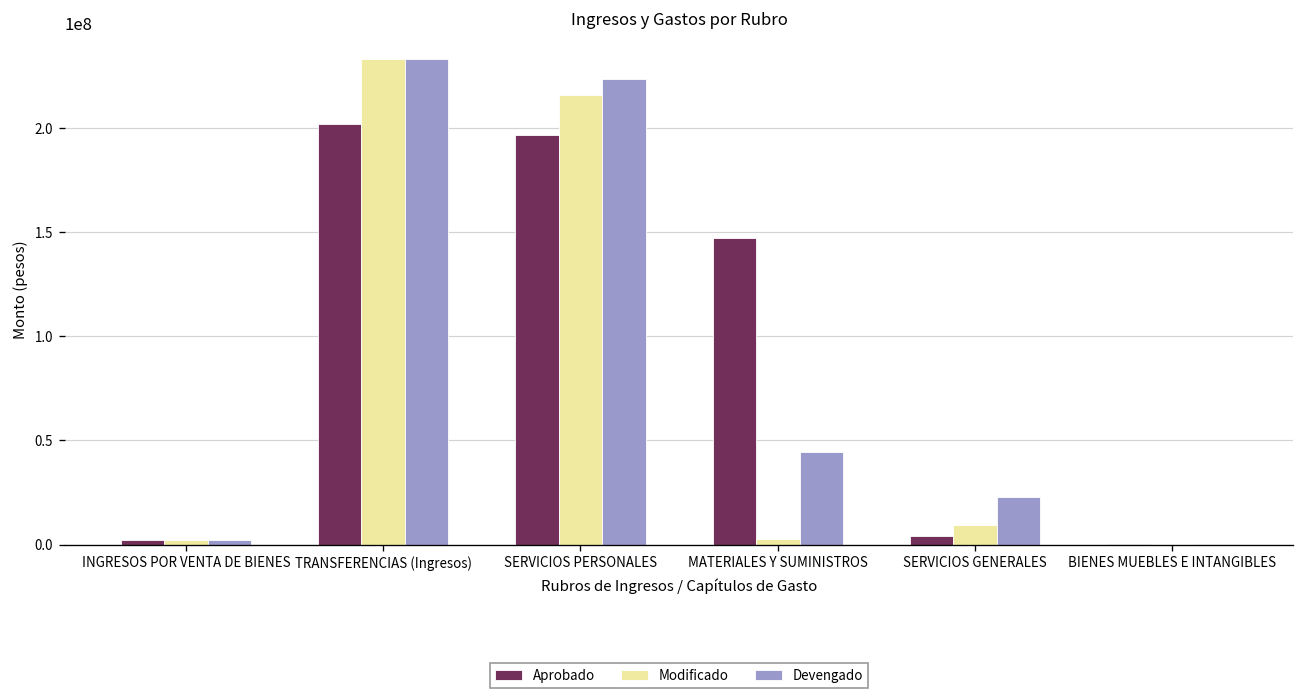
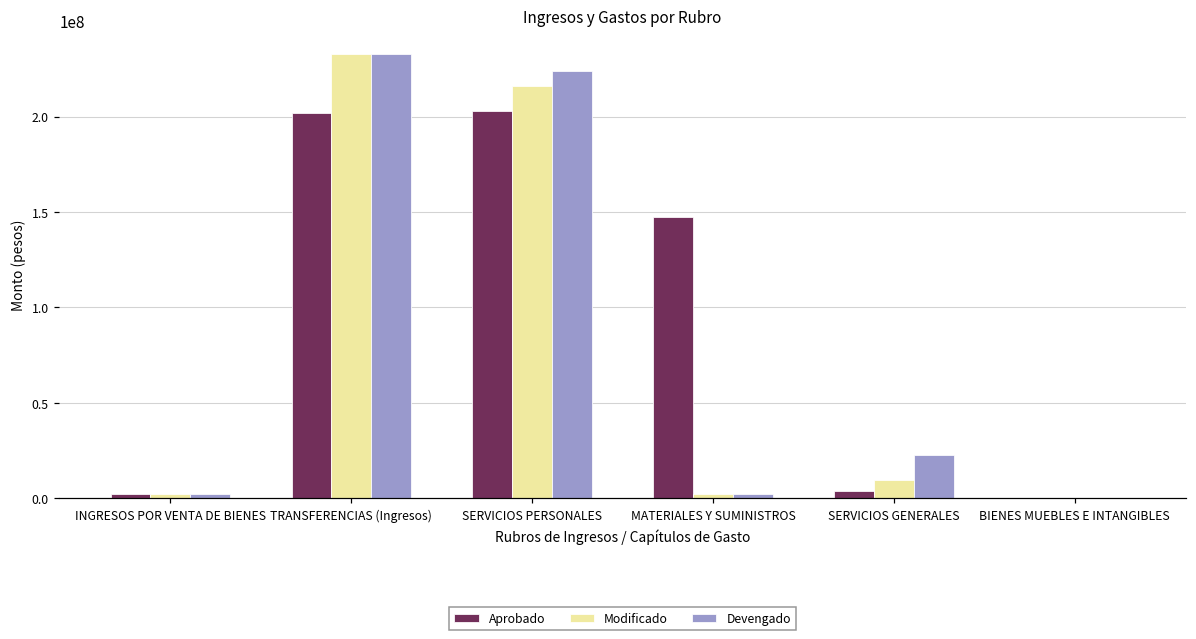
Aprobado, SERVICIOS PERSONALES: 197000000 -> 203000000
Devengado, MATERIALES Y SUMINISTROS: 44000000 -> 2000000
